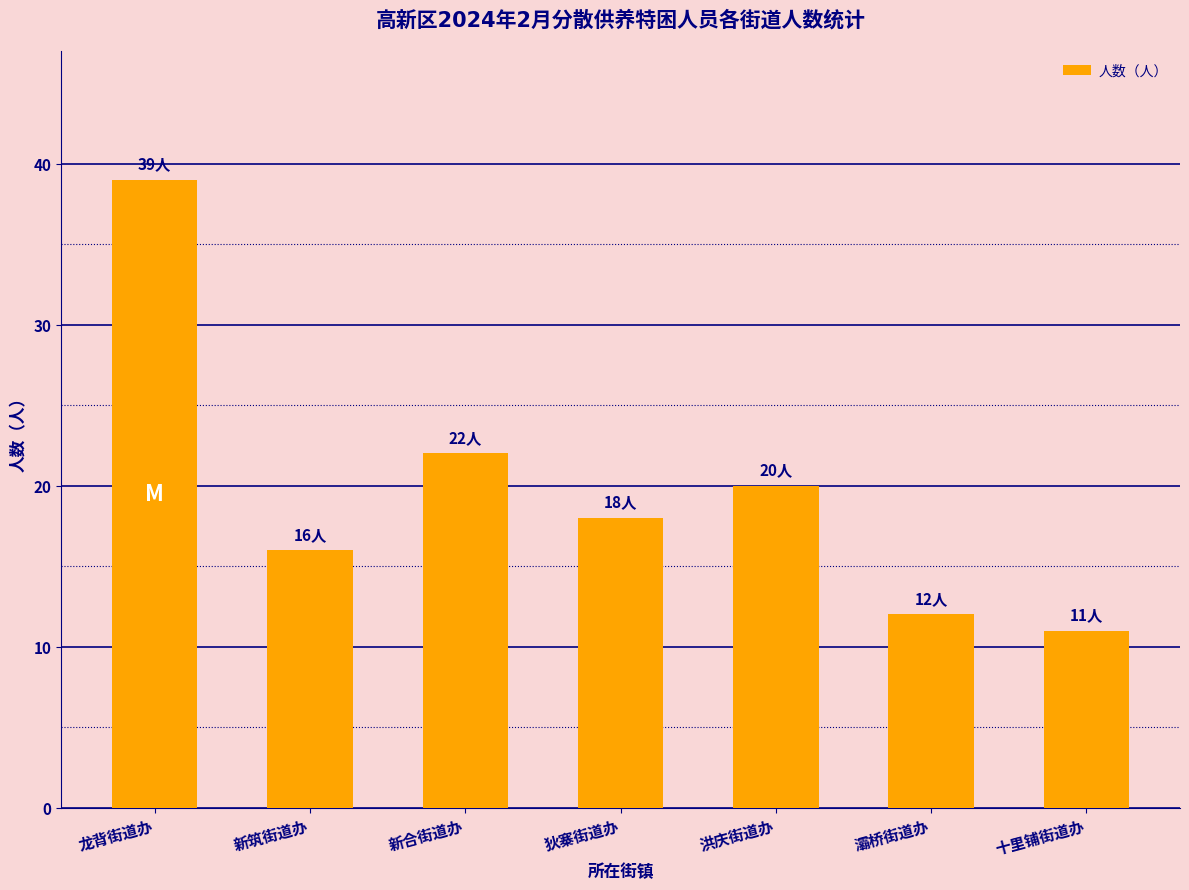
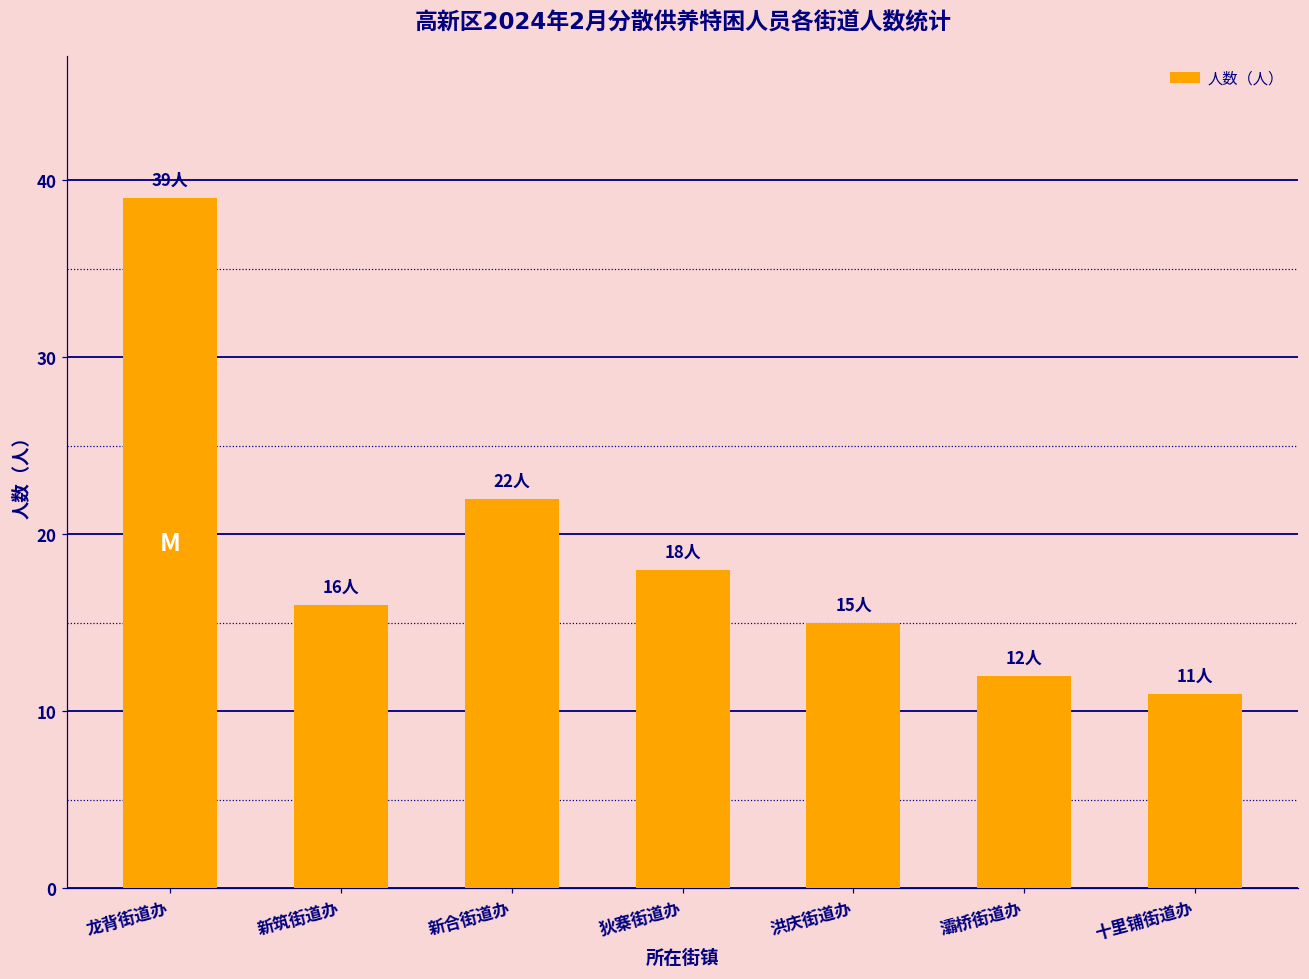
洪庆街道办: 20人 -> 15人
